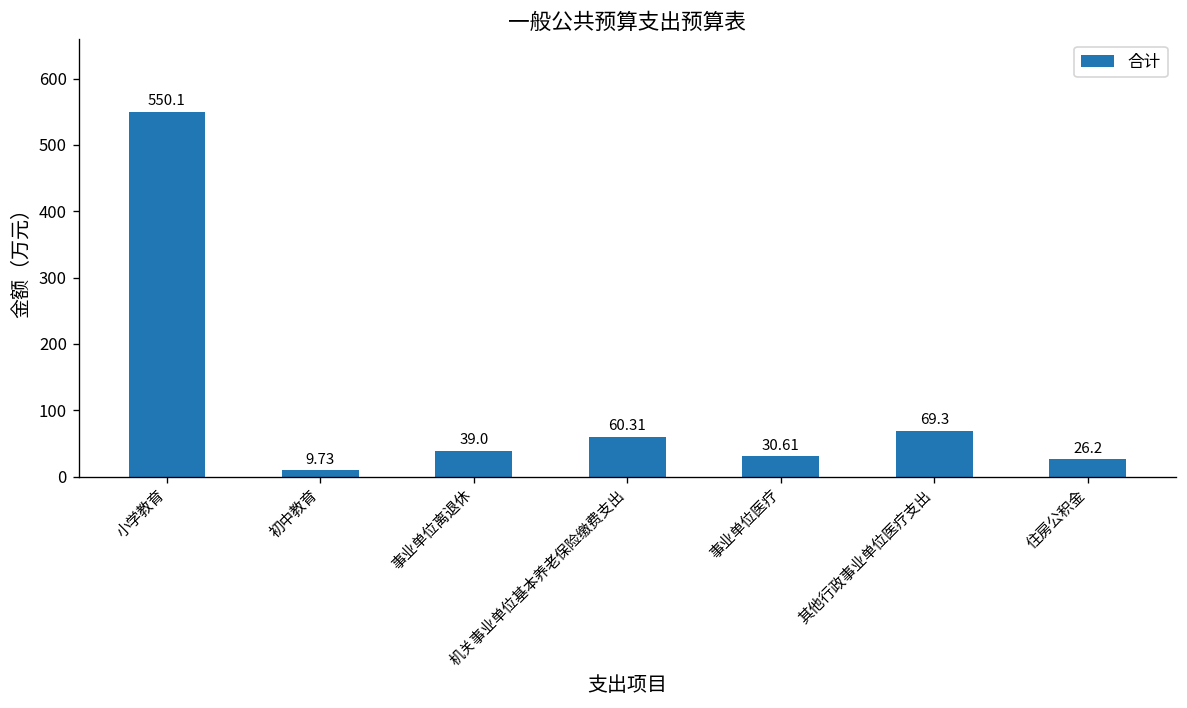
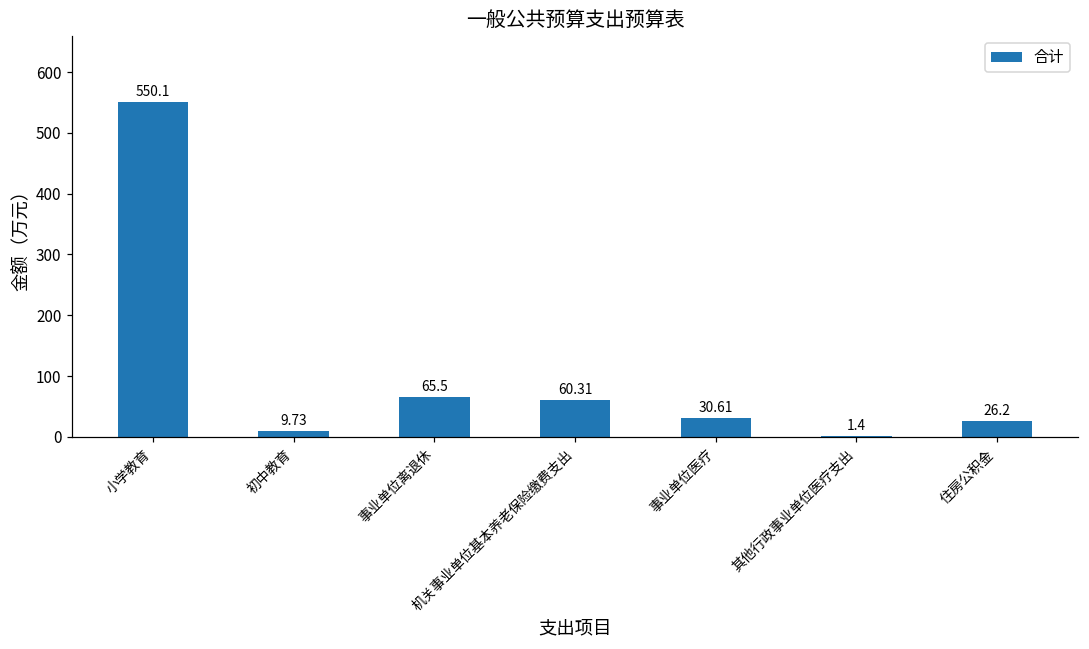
事业单位离退休: 39.0 -> 65.5
其他行政事业单位医疗支出: 69.3 -> 1.4
